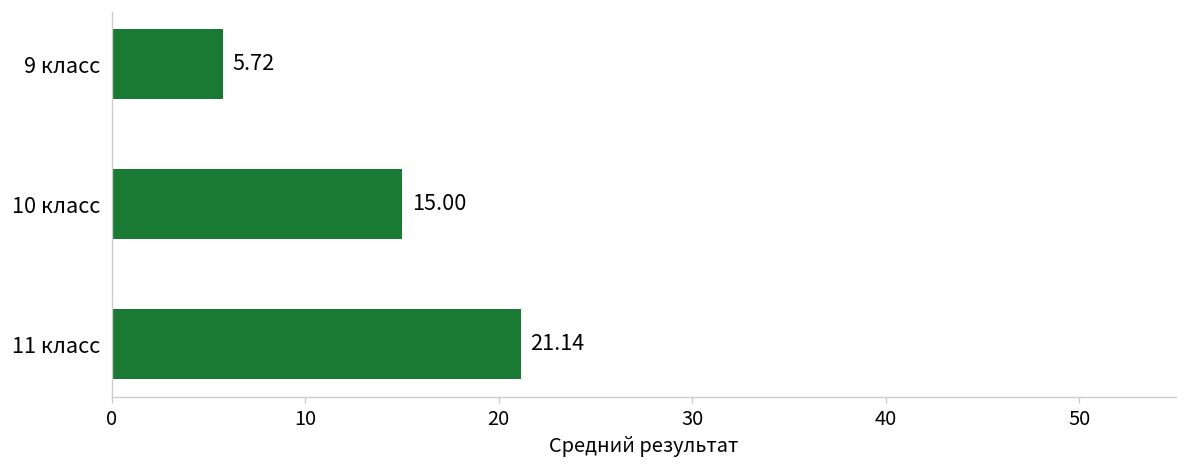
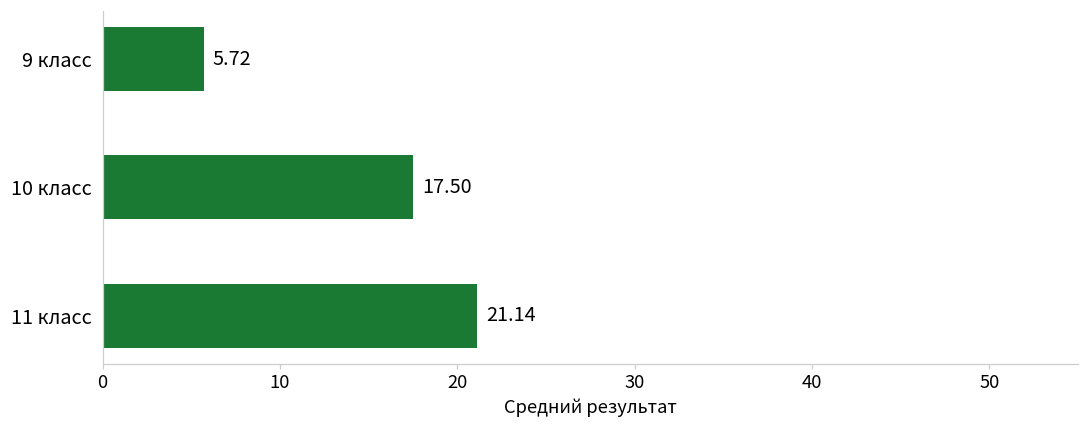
10 класс: 15.00 -> 17.50
